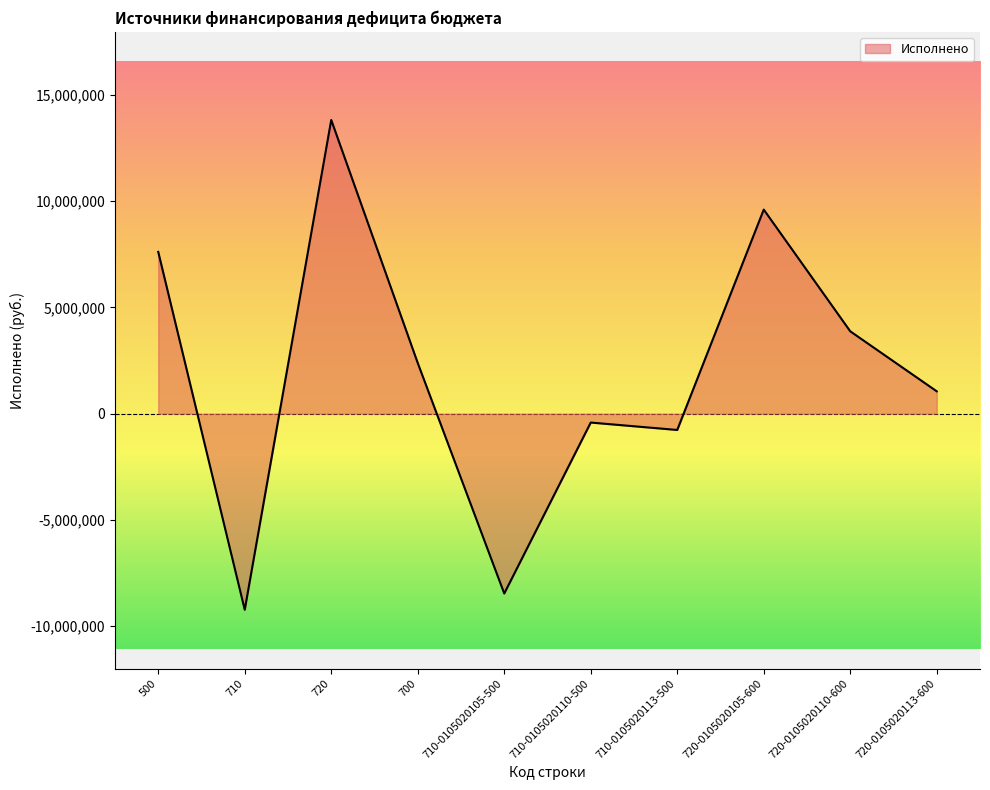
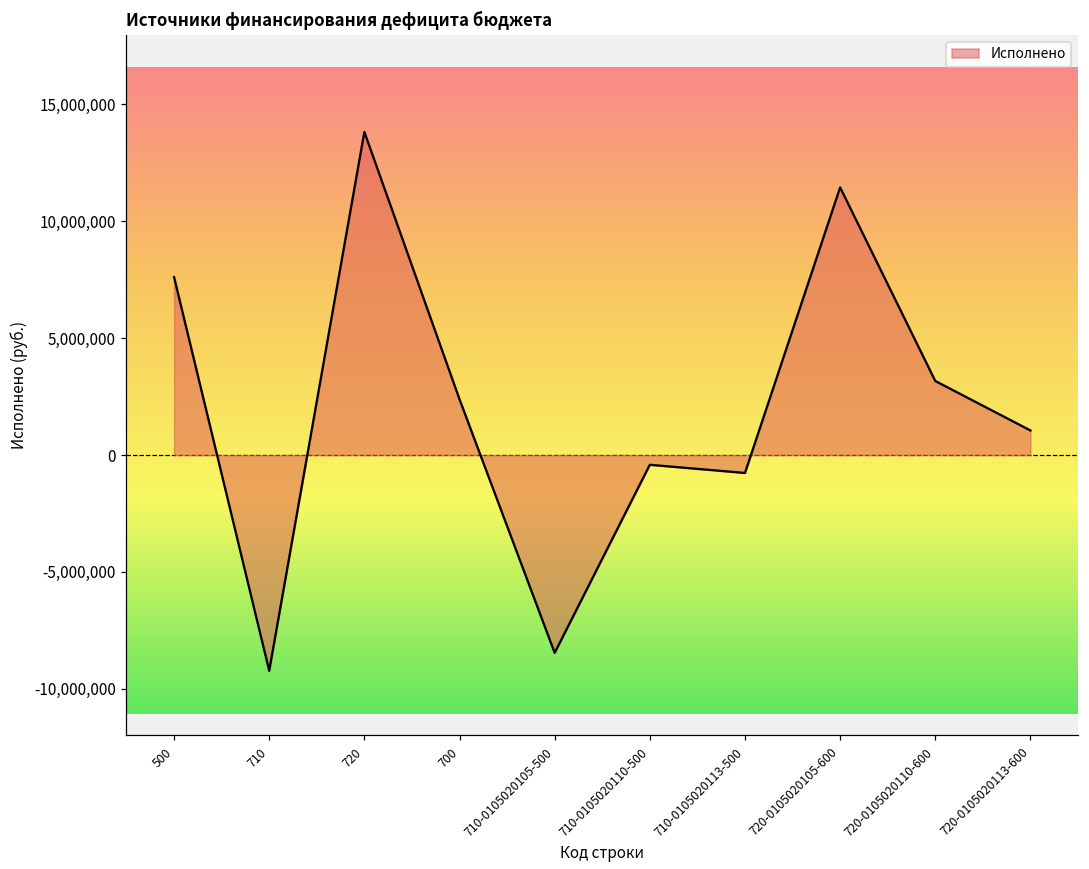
Исполнено, 720-0105020105-600: 9,600,000 -> 11,400,000
Исполнено, 720-0105020110-600: 3,900,000 -> 3,200,000
